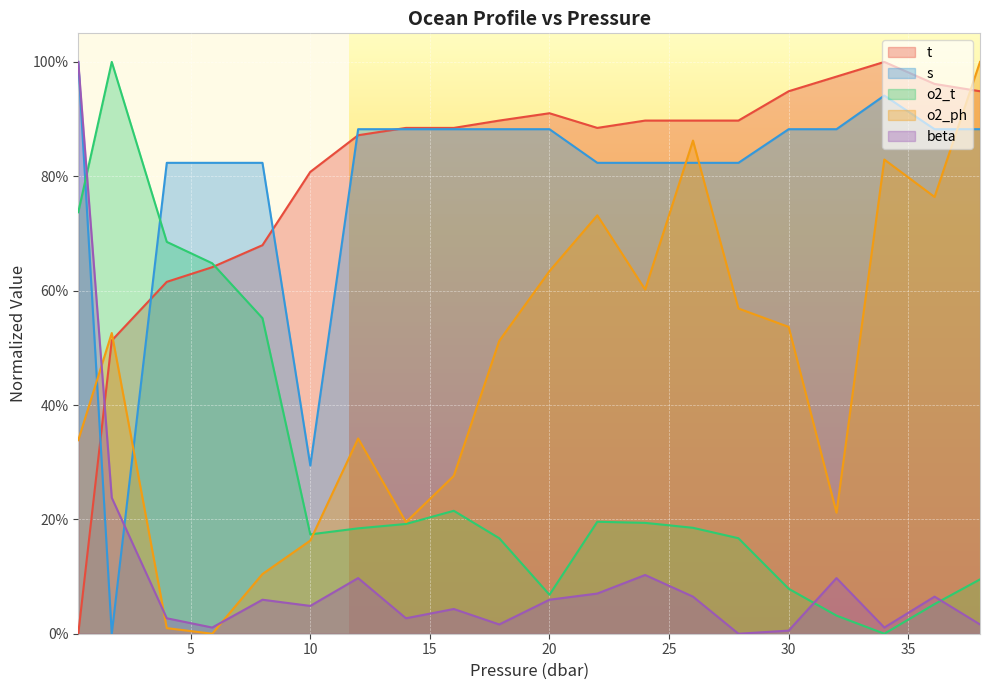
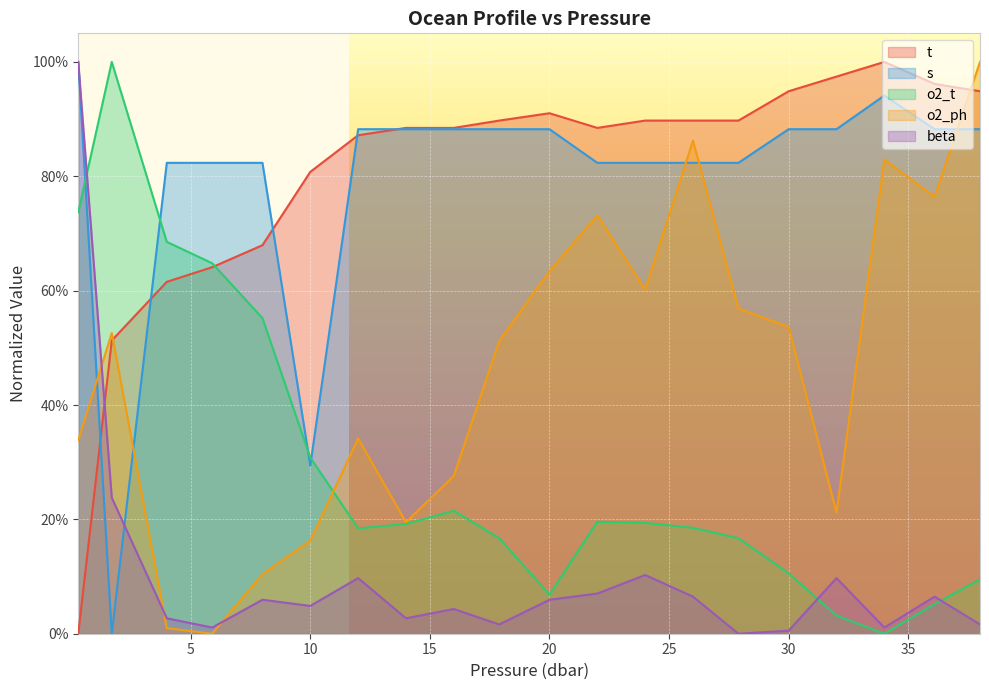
o2_t, 10: 17% -> 31%
o2_t, 30: 8% -> 11%
